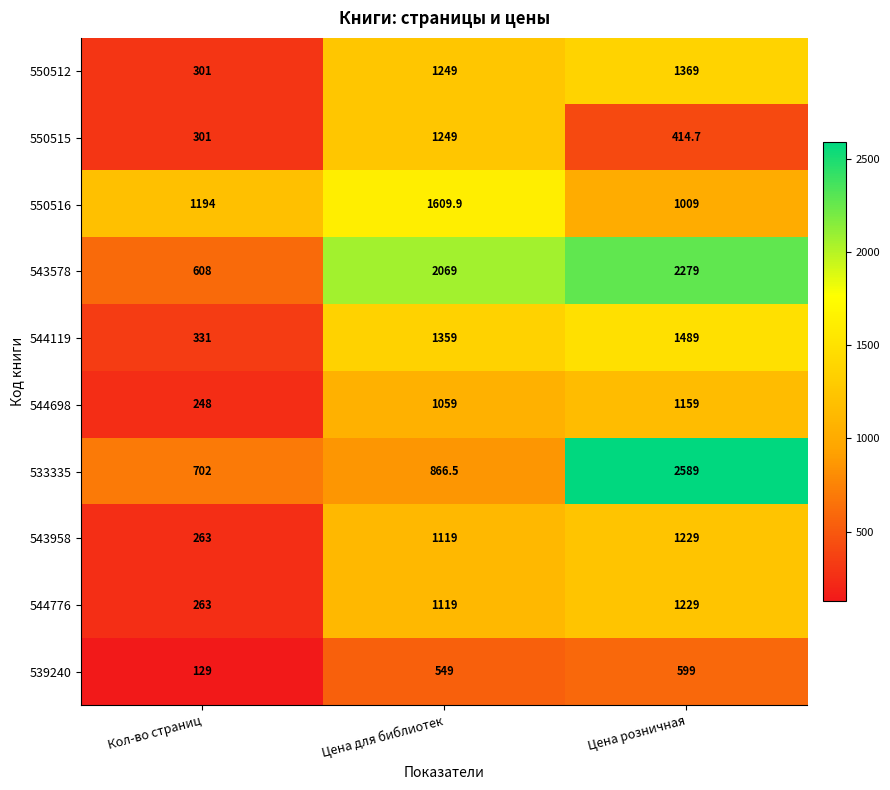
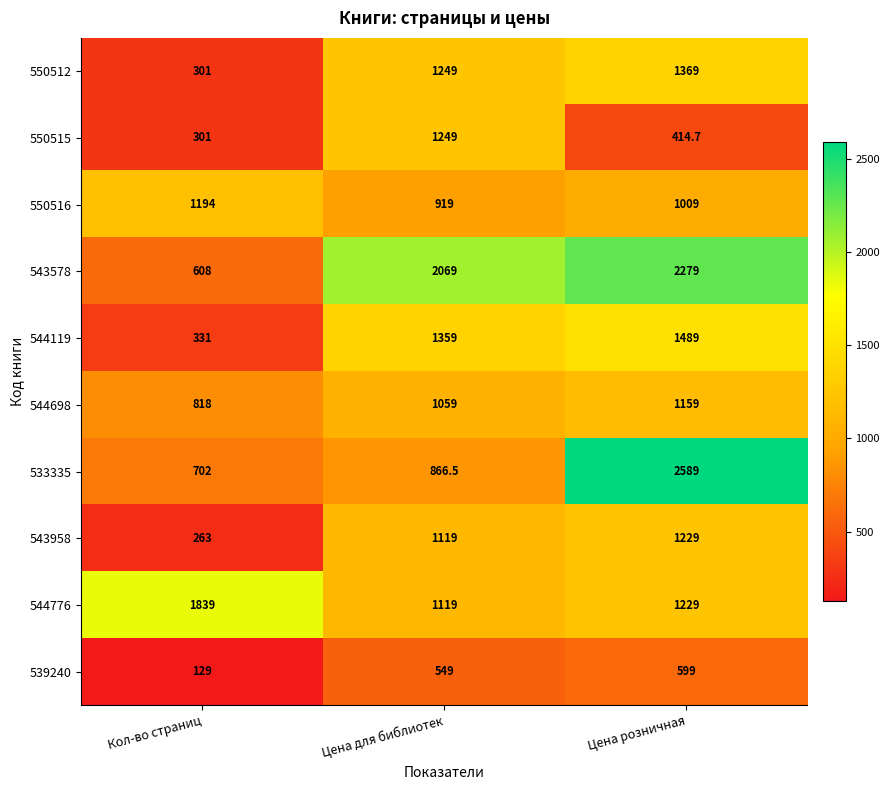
550516, Цена для библиотек: 1609.9 -> 919
544698, Кол-во страниц: 248 -> 818
544776, Кол-во страниц: 263 -> 1839
